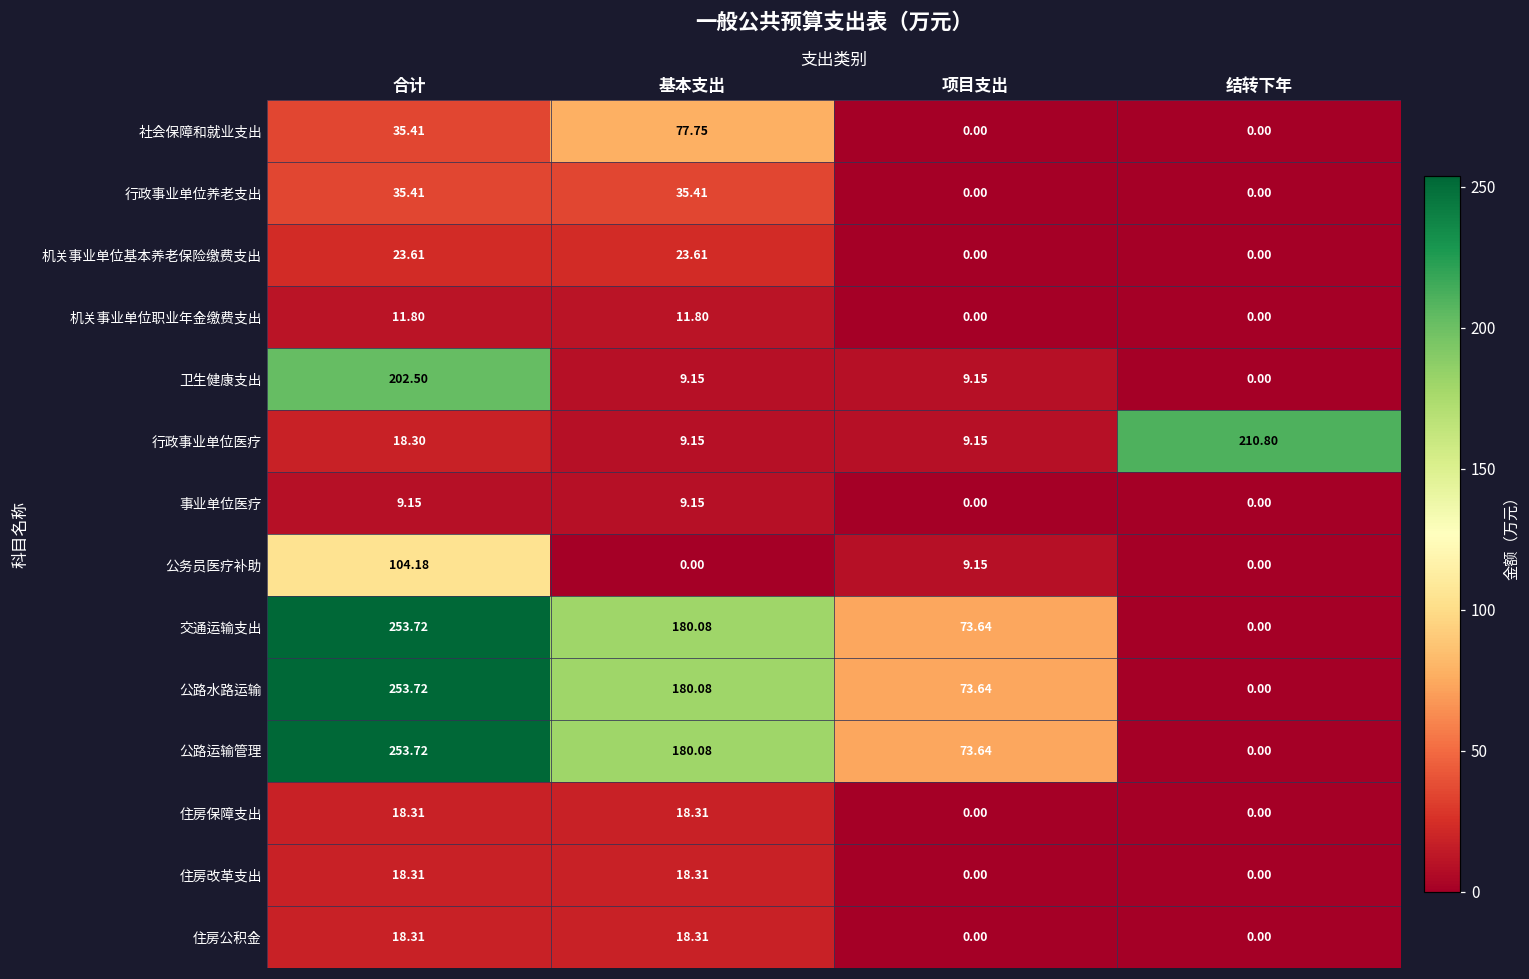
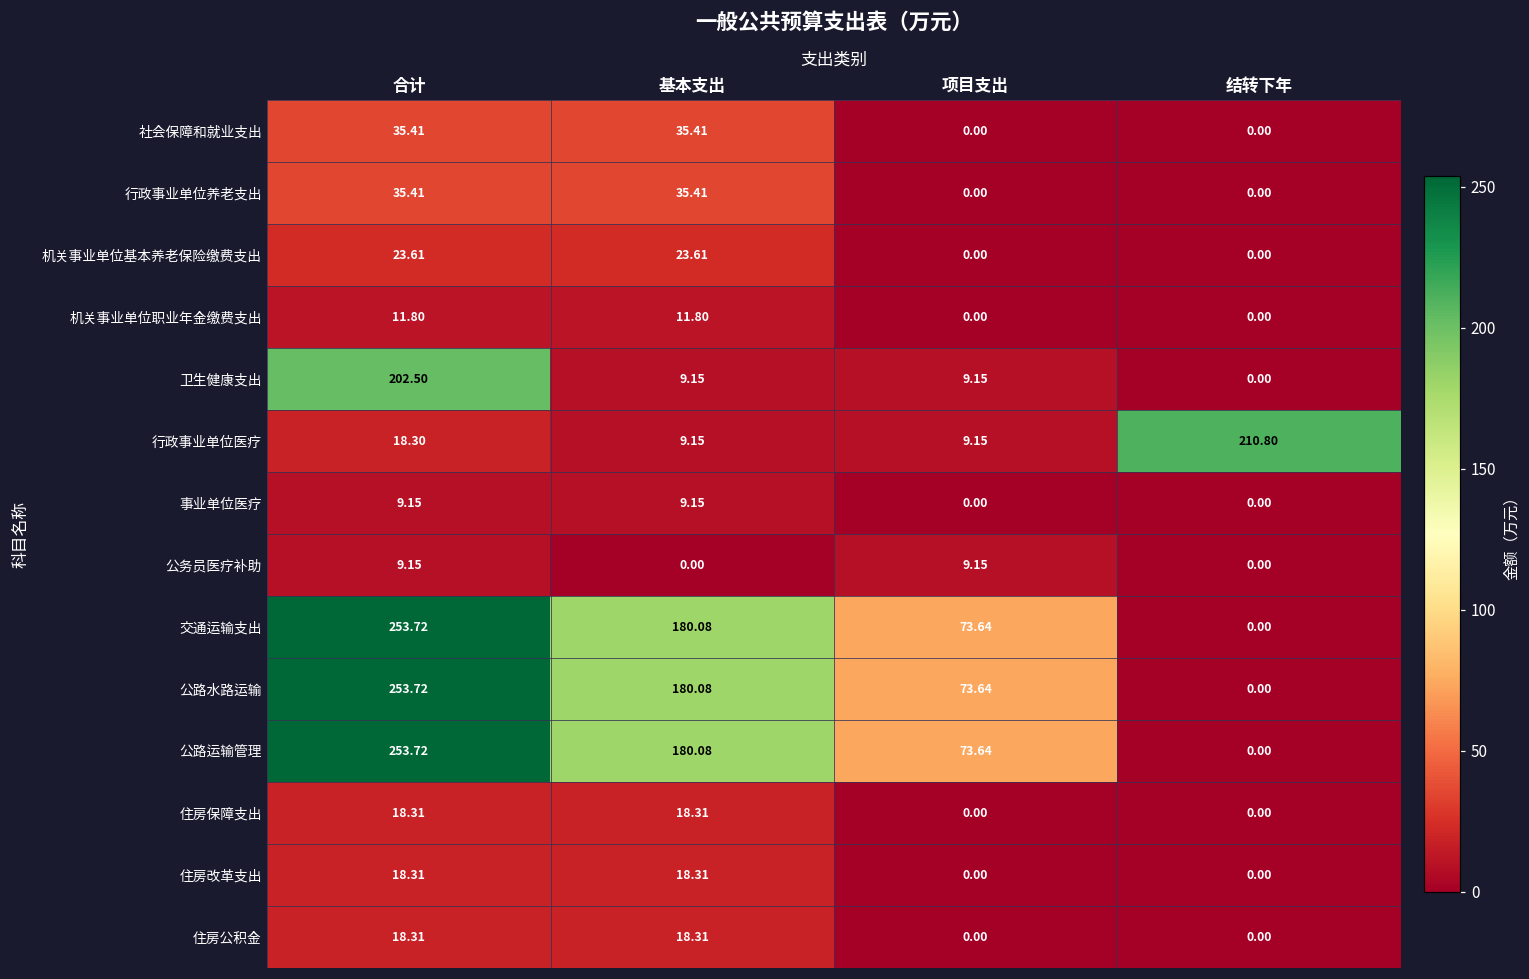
社会保障和就业支出, 基本支出: 77.75 -> 35.41
公务员医疗补助, 合计: 104.18 -> 9.15
